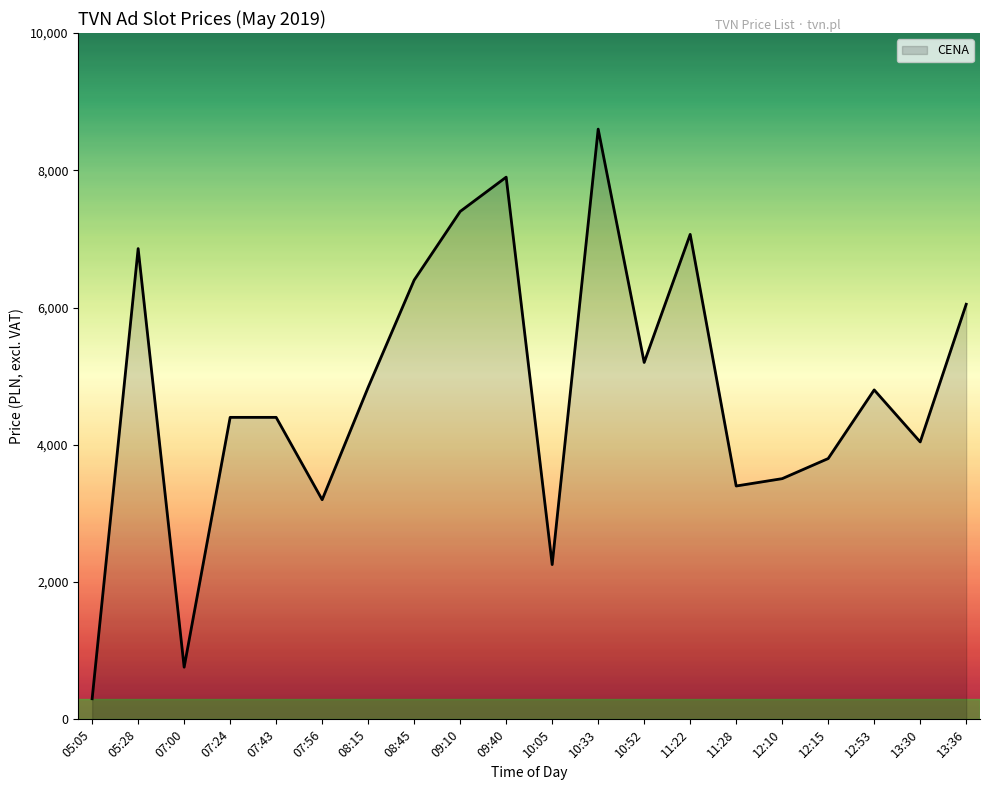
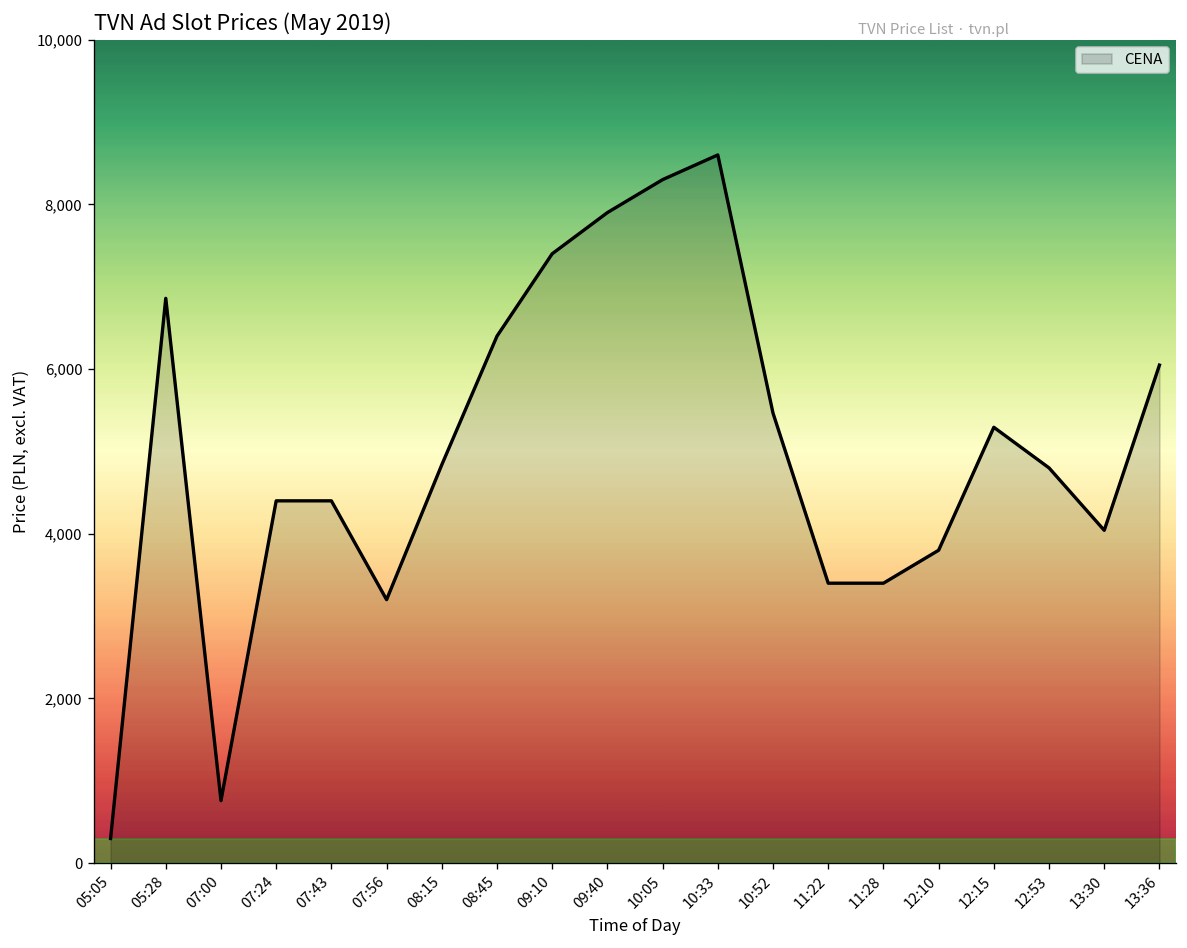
10:05: 2,300 -> 8,300
10:52: 5,200 -> 5,500
11:22: 7,100 -> 3,400
12:10: 3,500 -> 3,800
12:15: 3,800 -> 5,300
